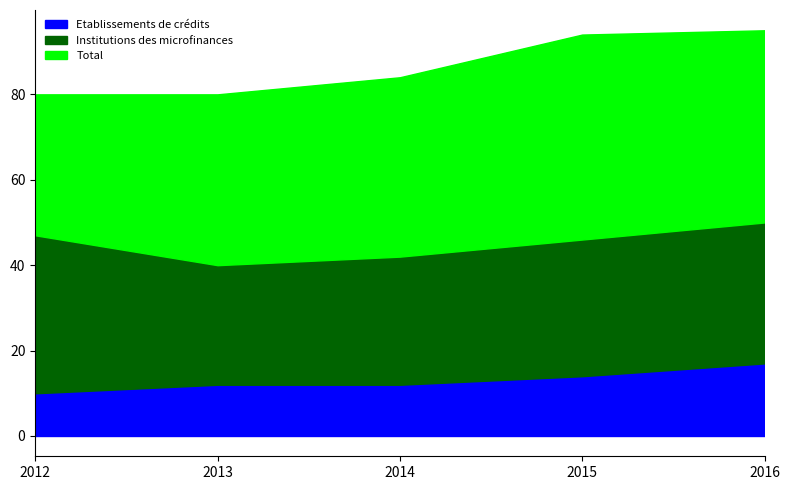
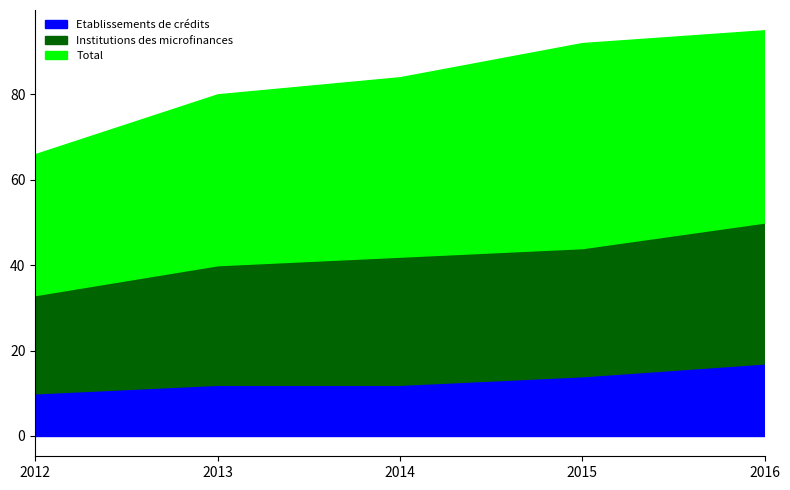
Institutions des microfinances, 2012: 37 -> 23
Institutions des microfinances, 2015: 32 -> 30
